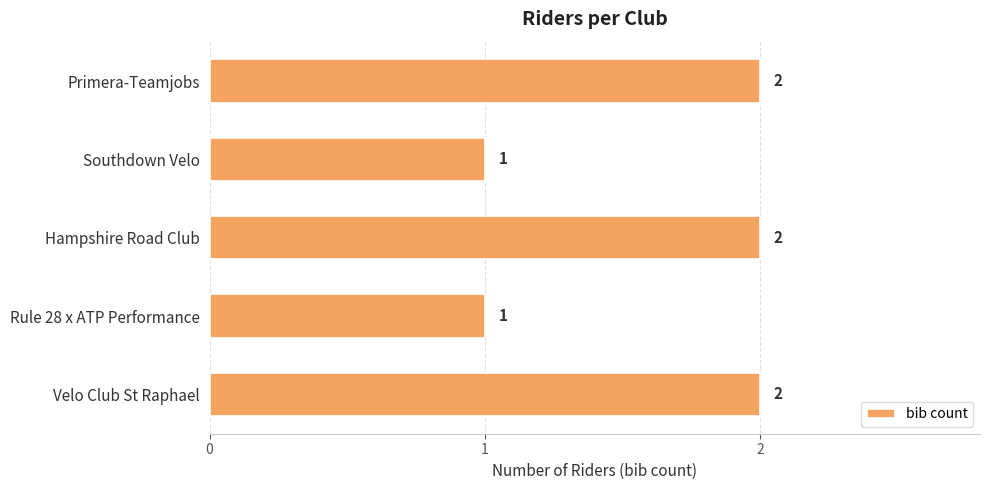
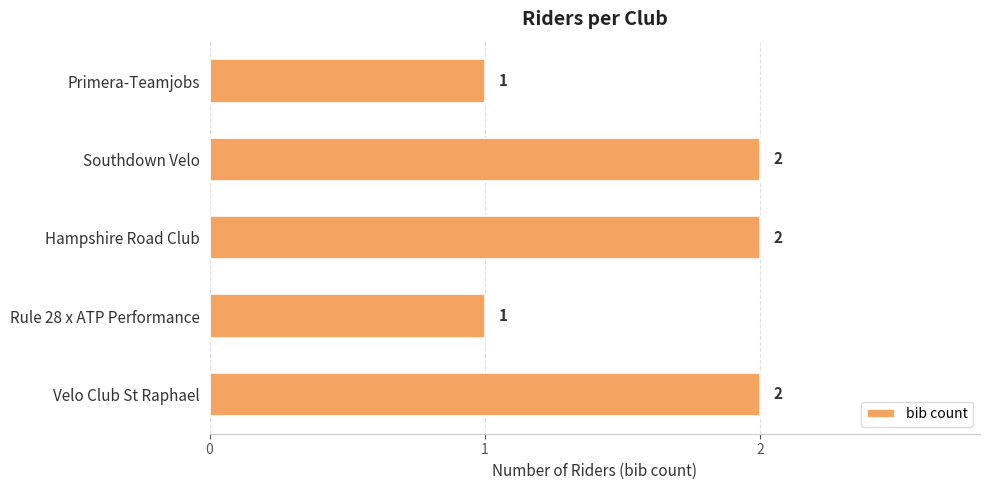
Primera-Teamjobs: 2 -> 1
Southdown Velo: 1 -> 2
